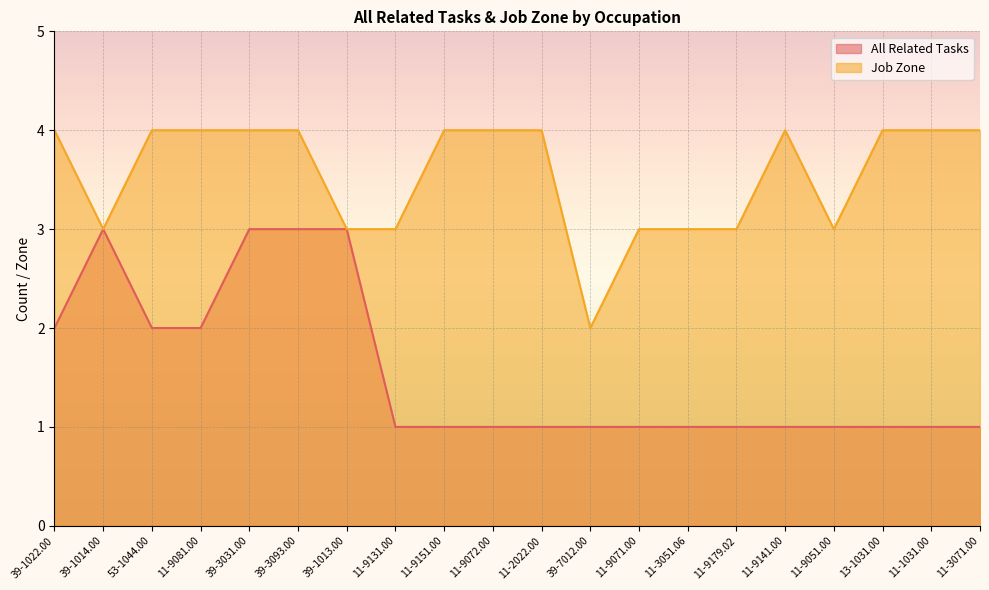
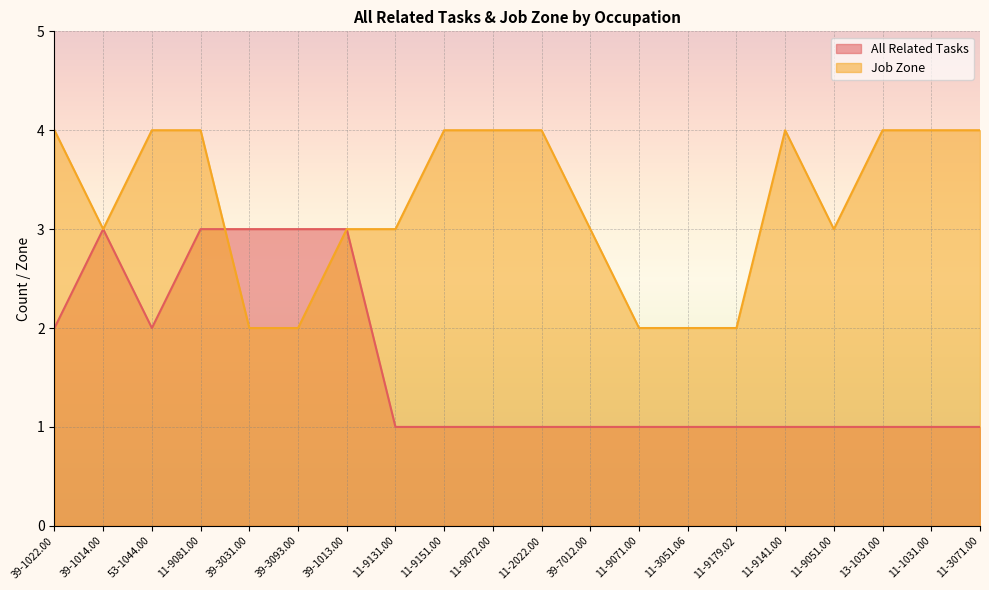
All Related Tasks, 11-9081.00: 2 -> 3
Job Zone, 39-3031.00: 4 -> 2
Job Zone, 39-3093.00: 4 -> 2
Job Zone, 39-7012.00: 2 -> 3
Job Zone, 11-9071.00: 3 -> 2
Job Zone, 11-3051.06: 3 -> 2
Job Zone, 11-9179.02: 3 -> 2
